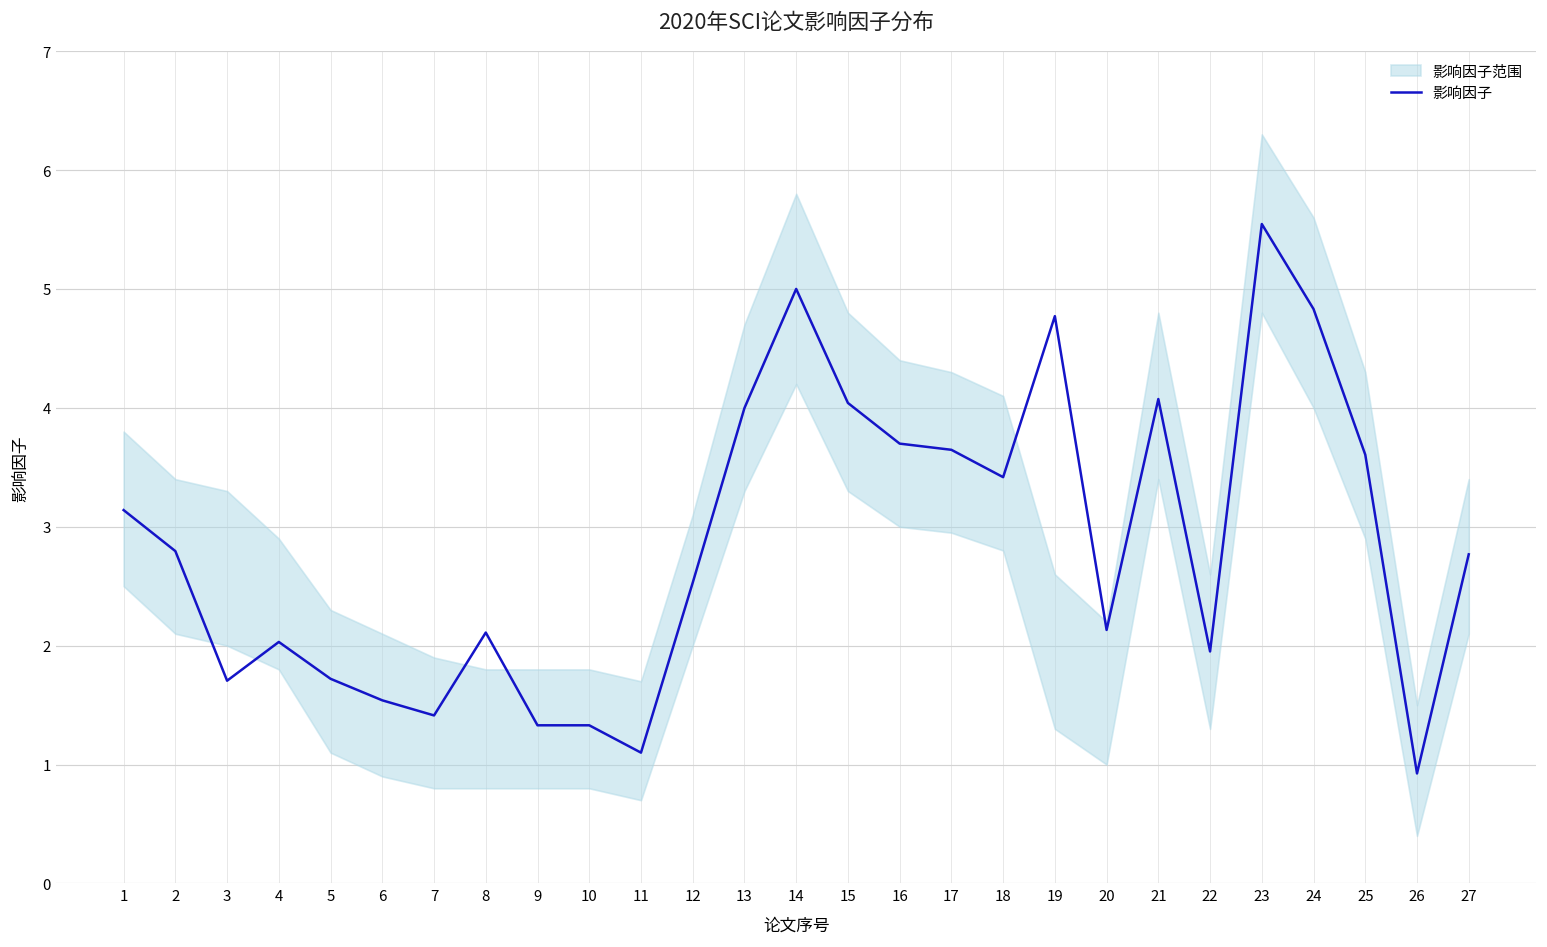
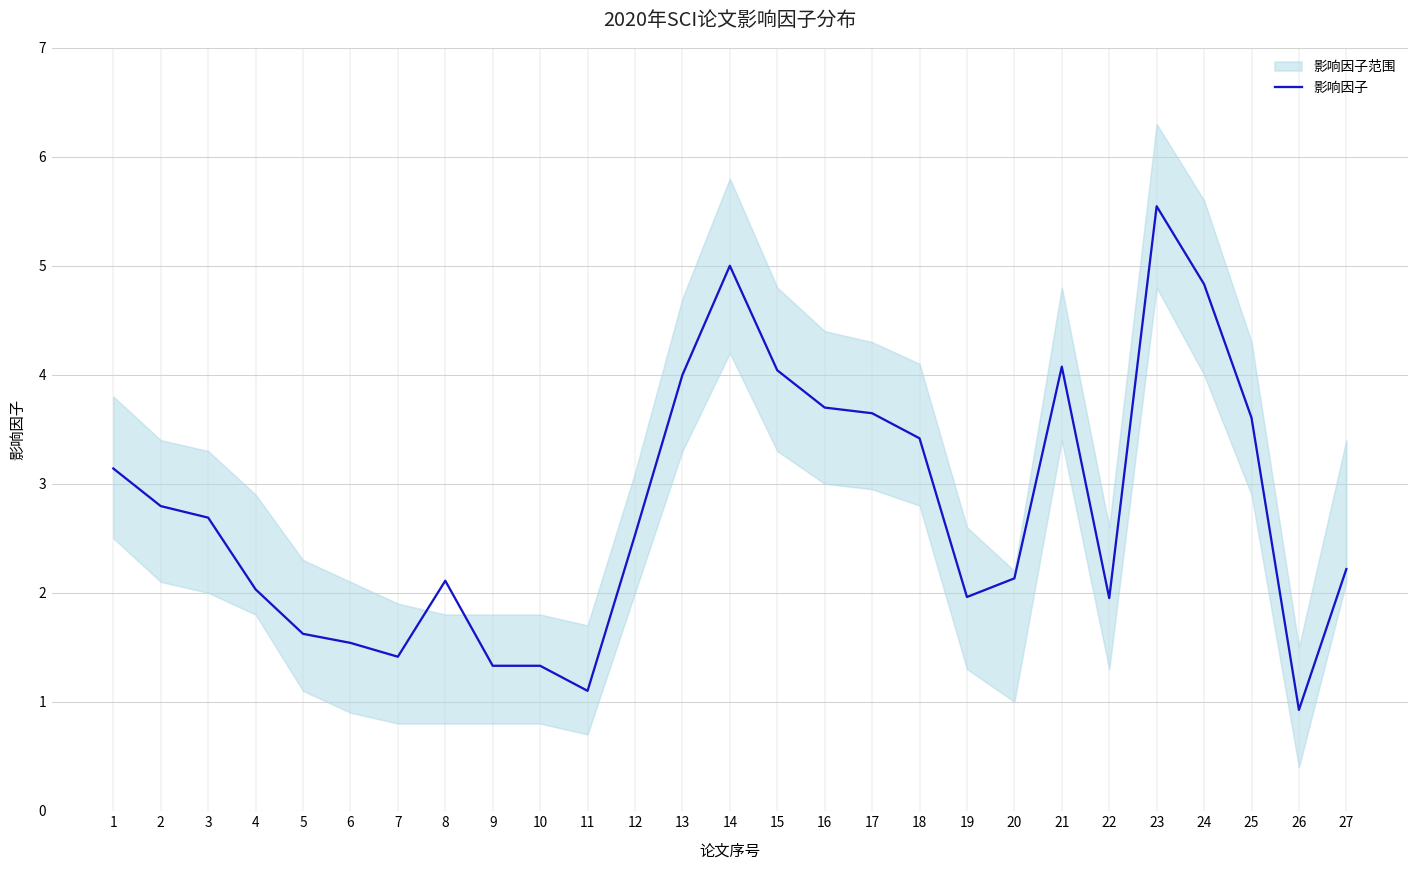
影响因子, 3: 1.7 -> 2.7
影响因子, 5: 1.7 -> 1.6
影响因子, 19: 4.8 -> 2.0
影响因子, 27: 2.8 -> 2.2
